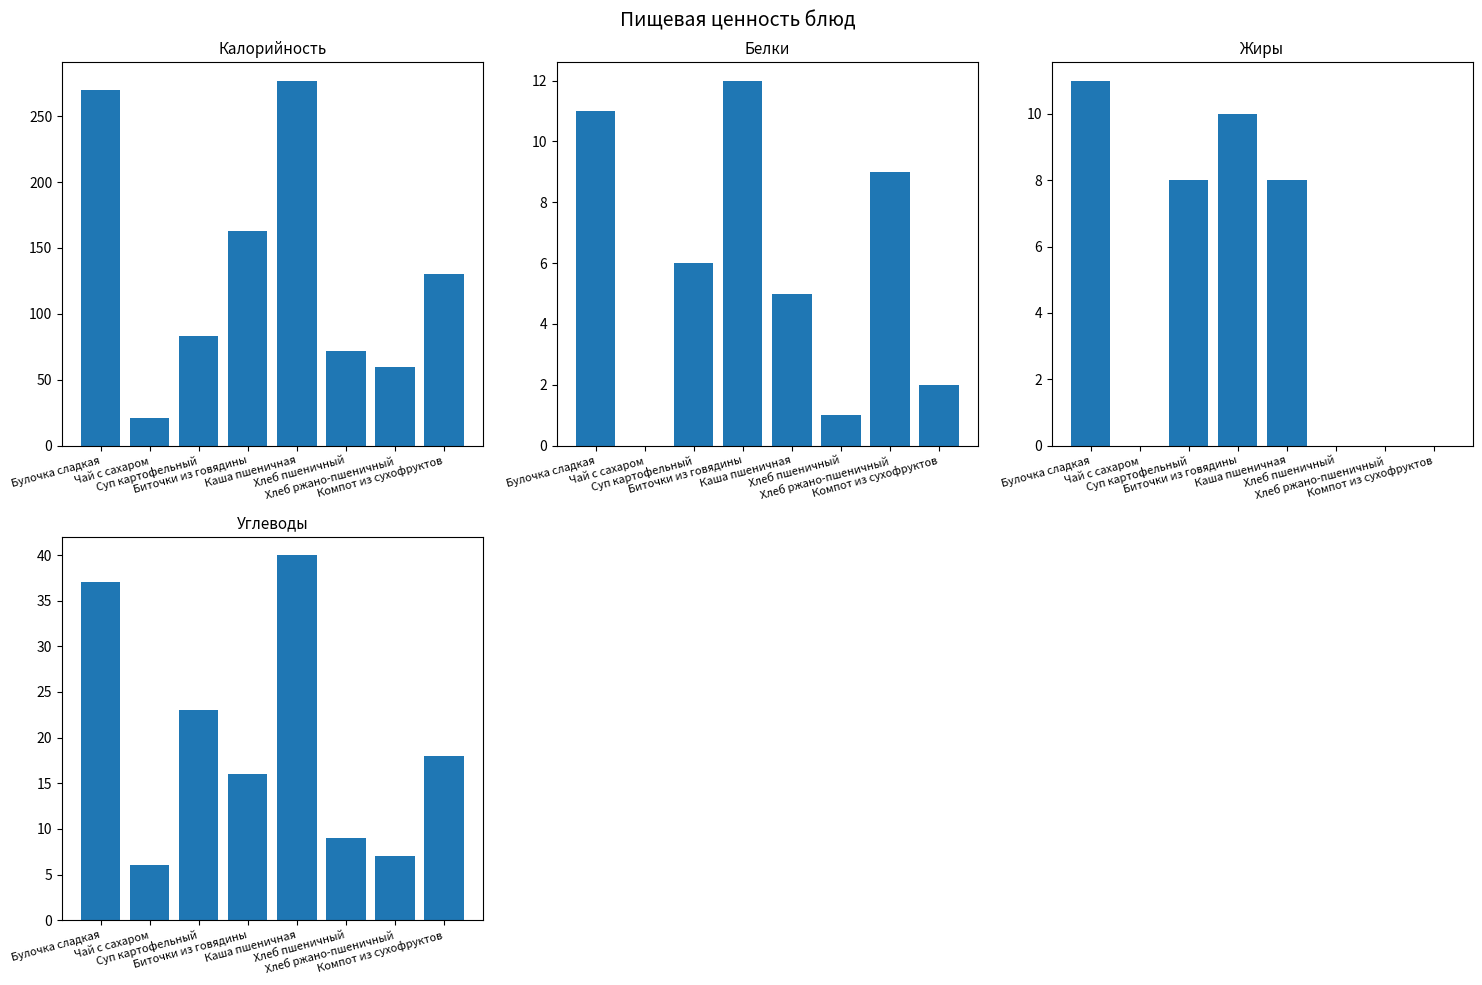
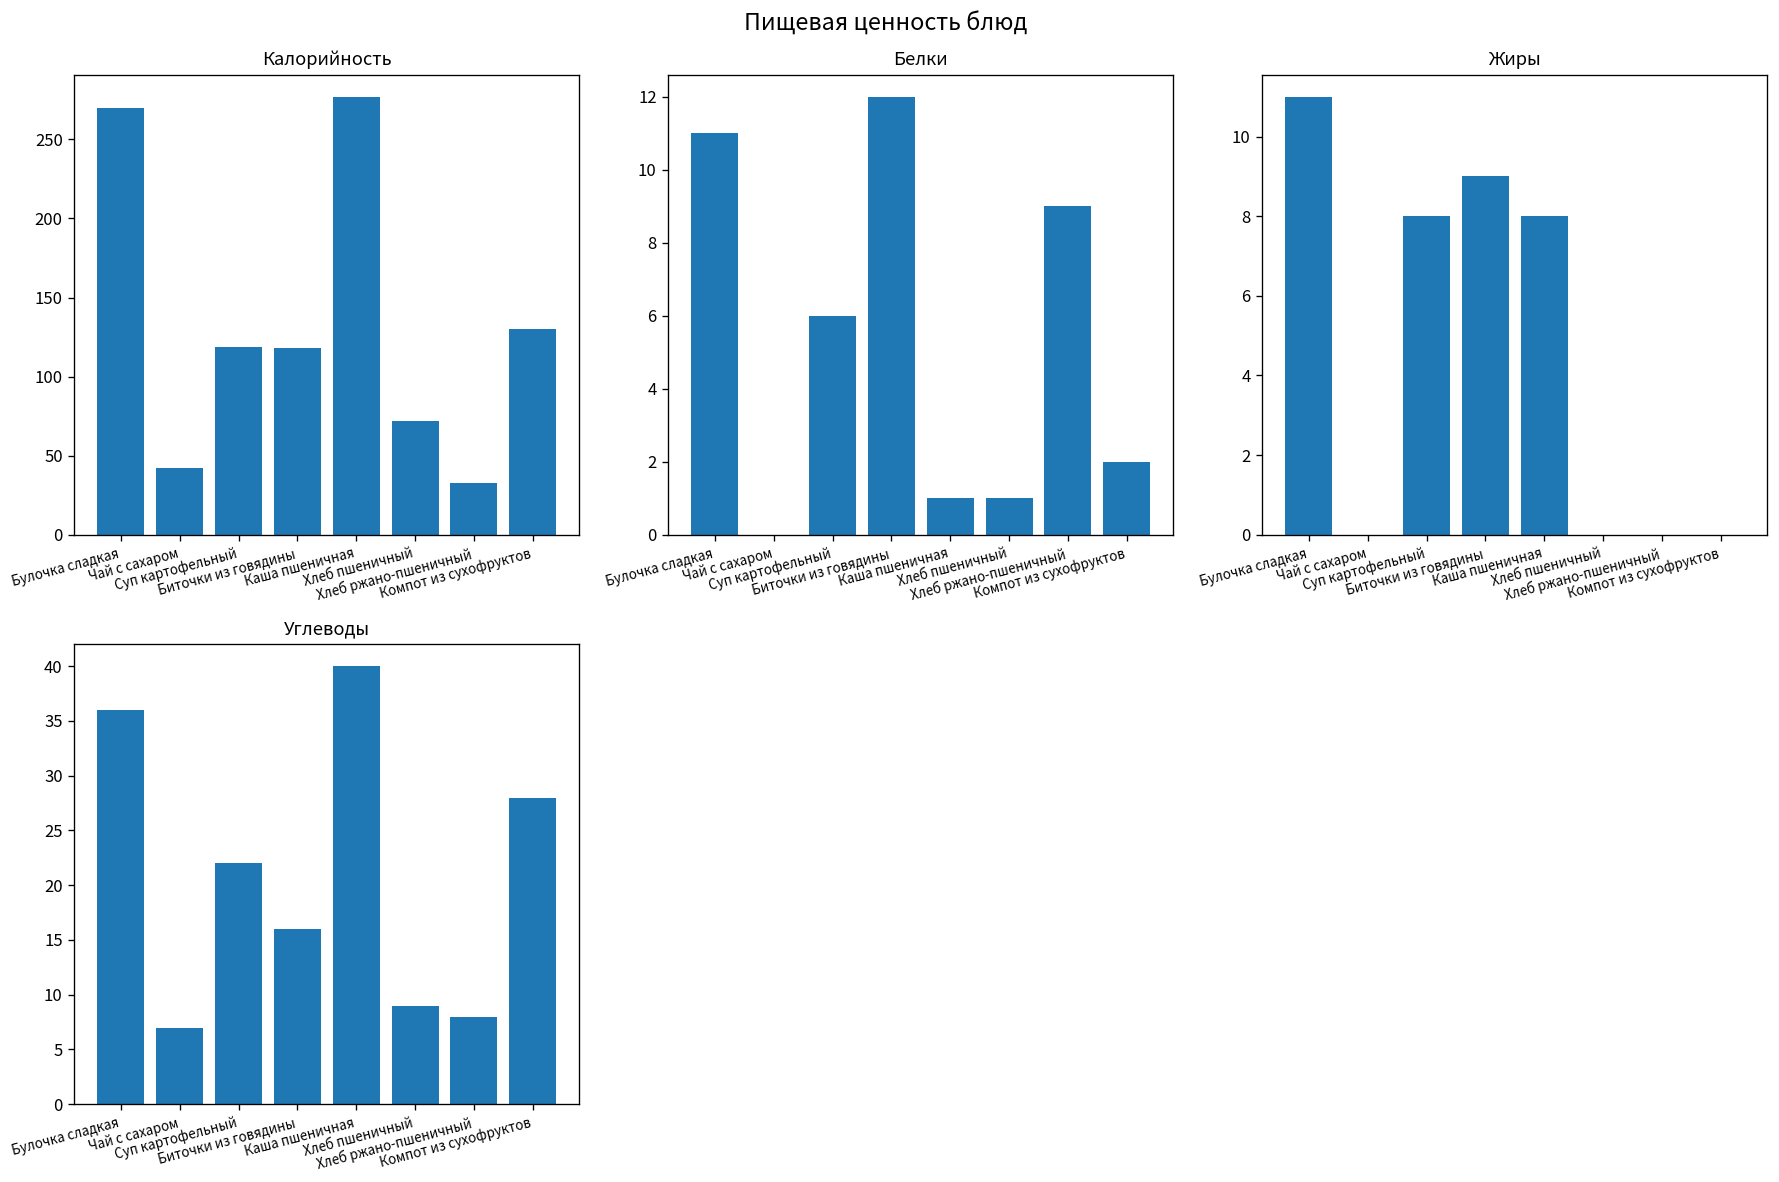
Калорийность, Чай с сахаром: 21 -> 42
Калорийность, Суп картофельный: 83 -> 119
Калорийность, Биточки из говядины: 163 -> 118
Калорийность, Хлеб ржано-пшеничный: 60 -> 33
Белки, Каша пшеничная: 5 -> 1
Жиры, Биточки из говядины: 10 -> 9
Углеводы, Булочка сладкая: 37 -> 36
Углеводы, Чай с сахаром: 6 -> 7
Углеводы, Суп картофельный: 23 -> 22
Углеводы, Хлеб ржано-пшеничный: 7 -> 8
Углеводы, Компот из сухофруктов: 18 -> 28
